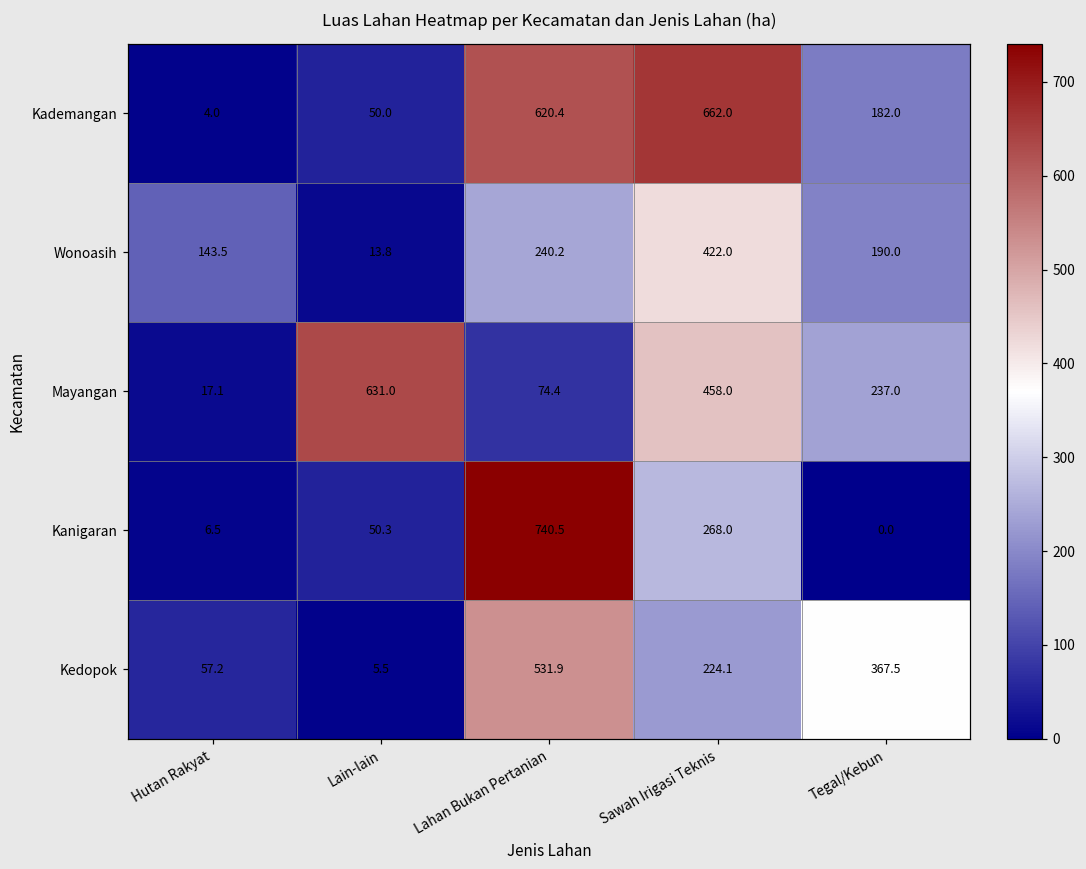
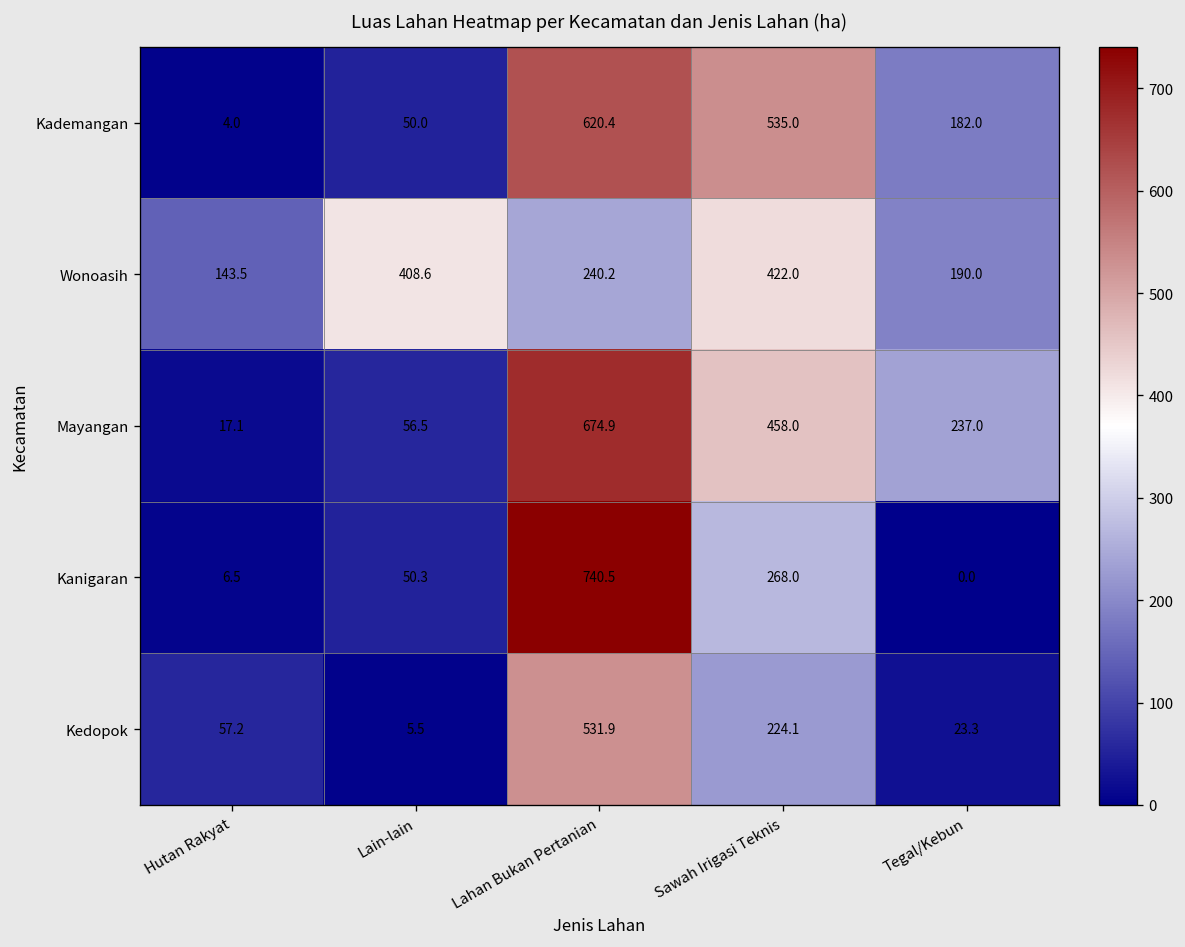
Kademangan, Sawah Irigasi Teknis: 662.0 -> 535.0
Wonoasih, Lain-lain: 13.8 -> 408.6
Mayangan, Lain-lain: 631.0 -> 56.5
Mayangan, Lahan Bukan Pertanian: 74.4 -> 674.9
Kedopok, Tegal/Kebun: 367.5 -> 23.3
